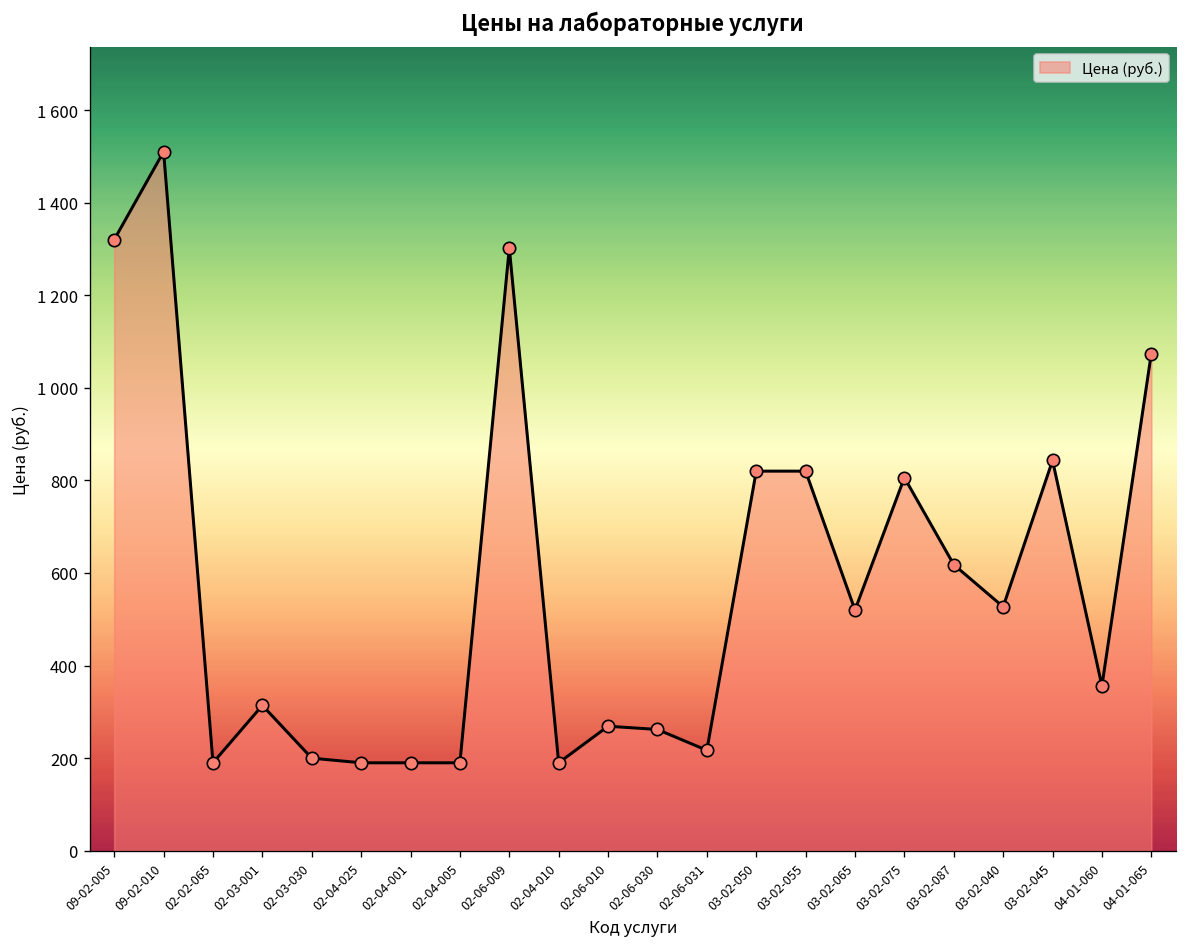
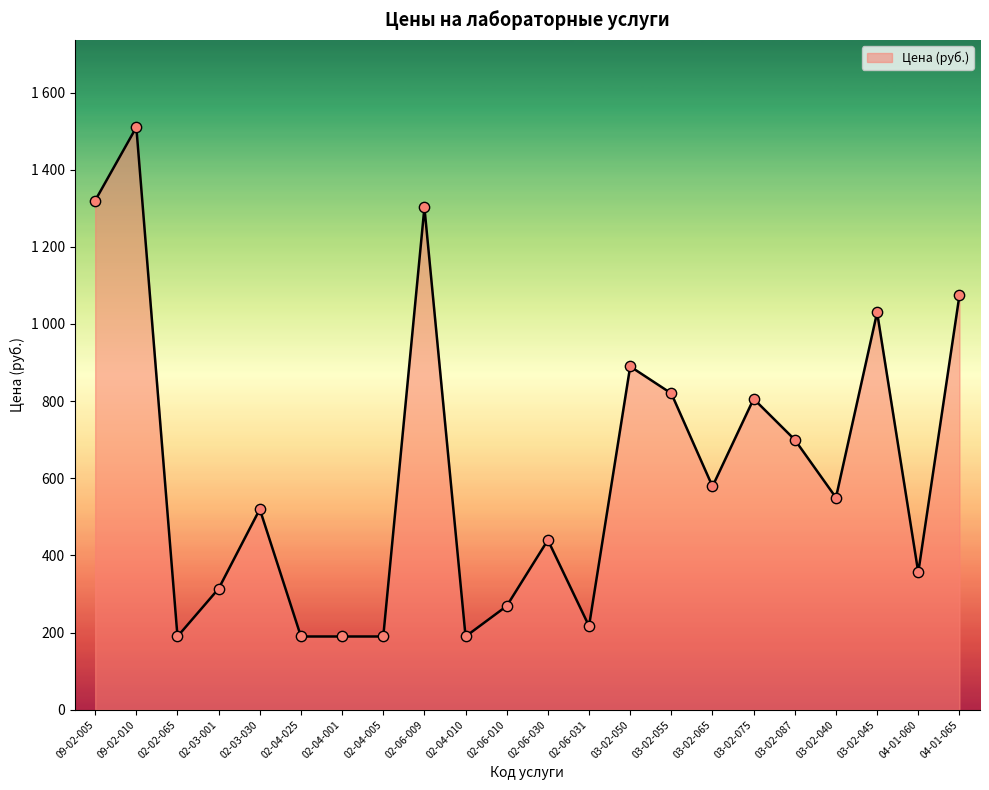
02-03-030: 200 -> 520
02-06-030: 260 -> 440
03-02-050: 820 -> 890
03-02-065: 520 -> 580
03-02-087: 620 -> 700
03-02-040: 530 -> 550
03-02-045: 840 -> 1030
